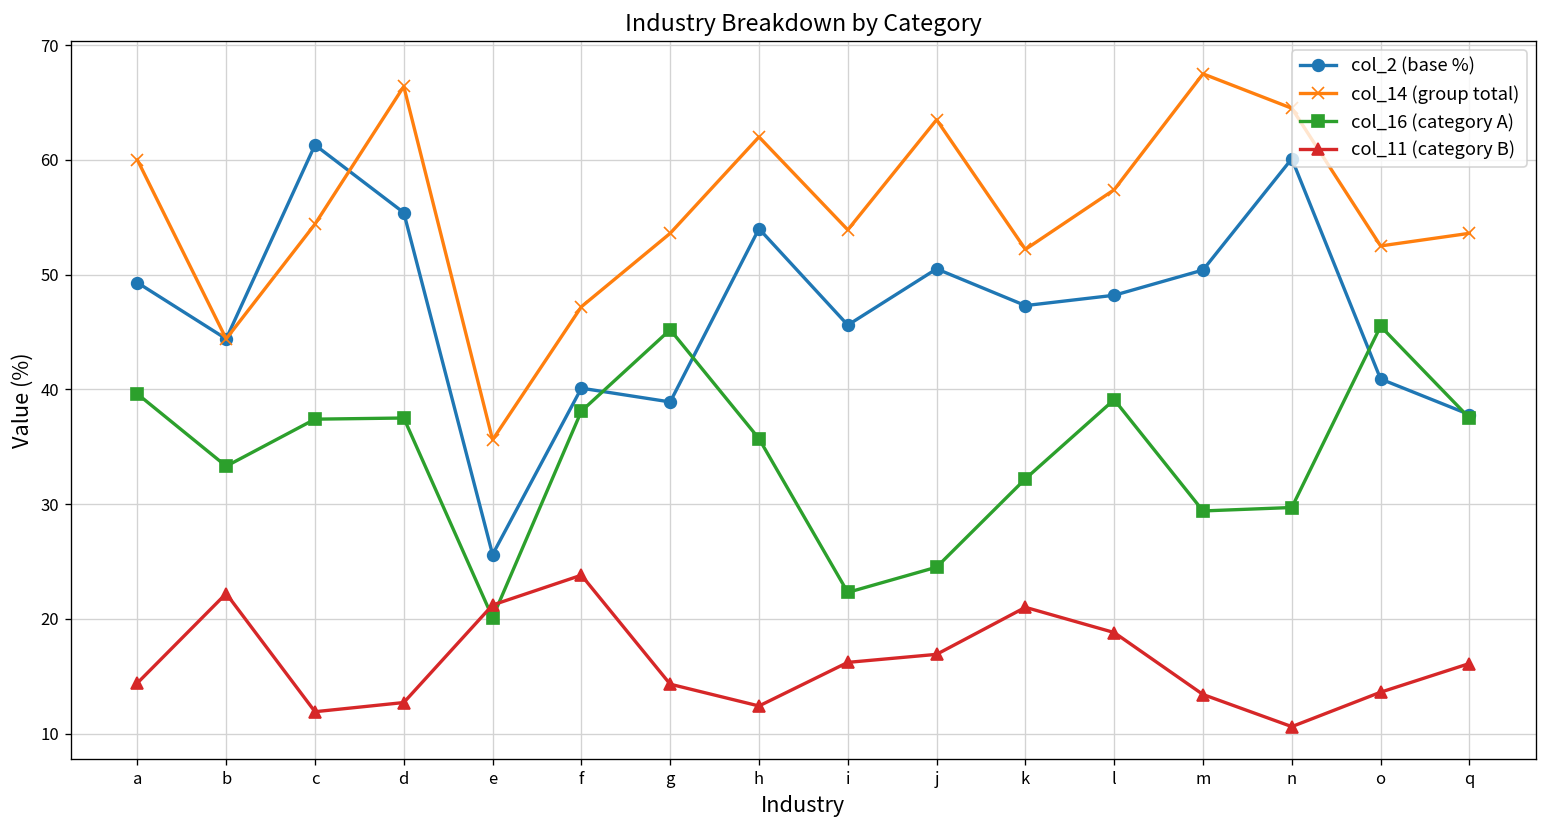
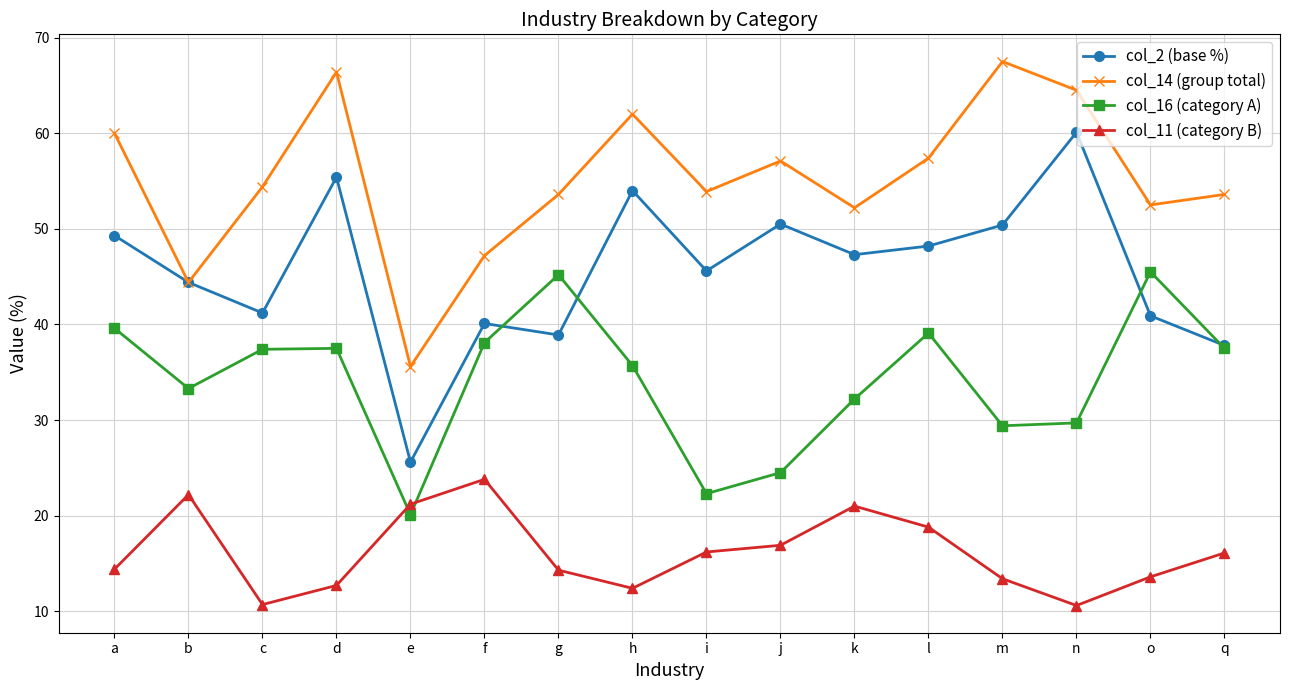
col_2 (base %), c: 61 -> 41
col_11 (category B), c: 12 -> 11
col_14 (group total), j: 64 -> 57
